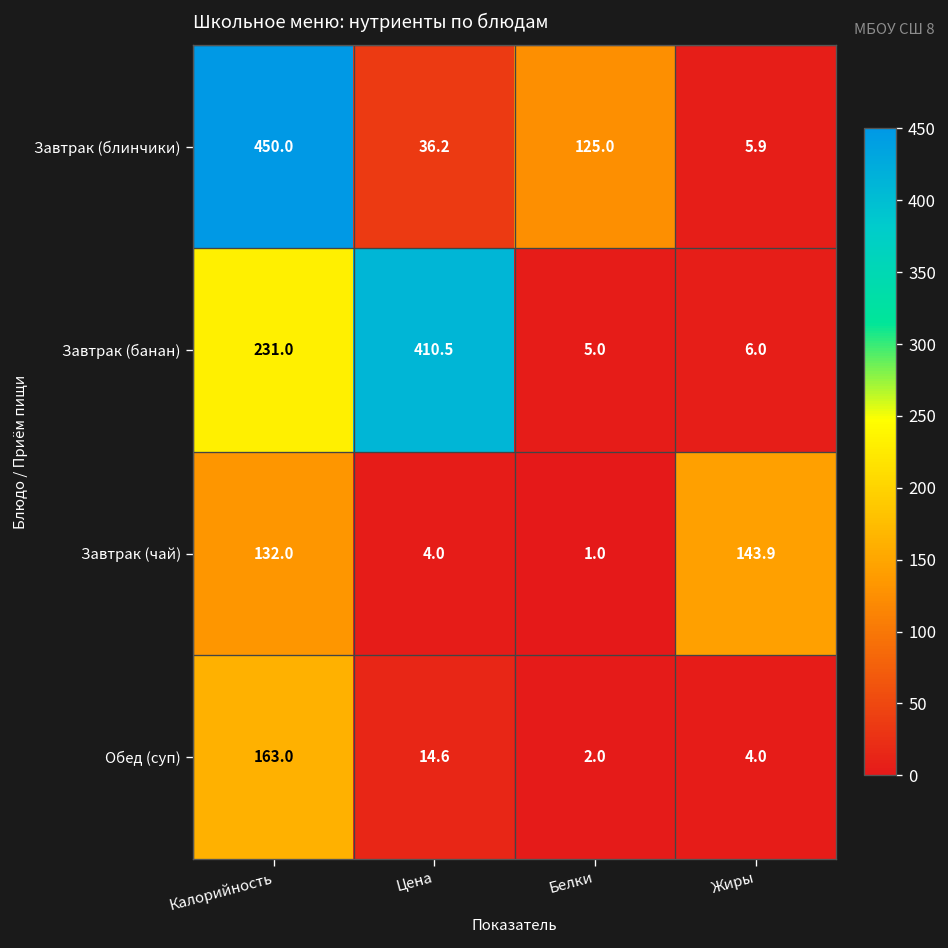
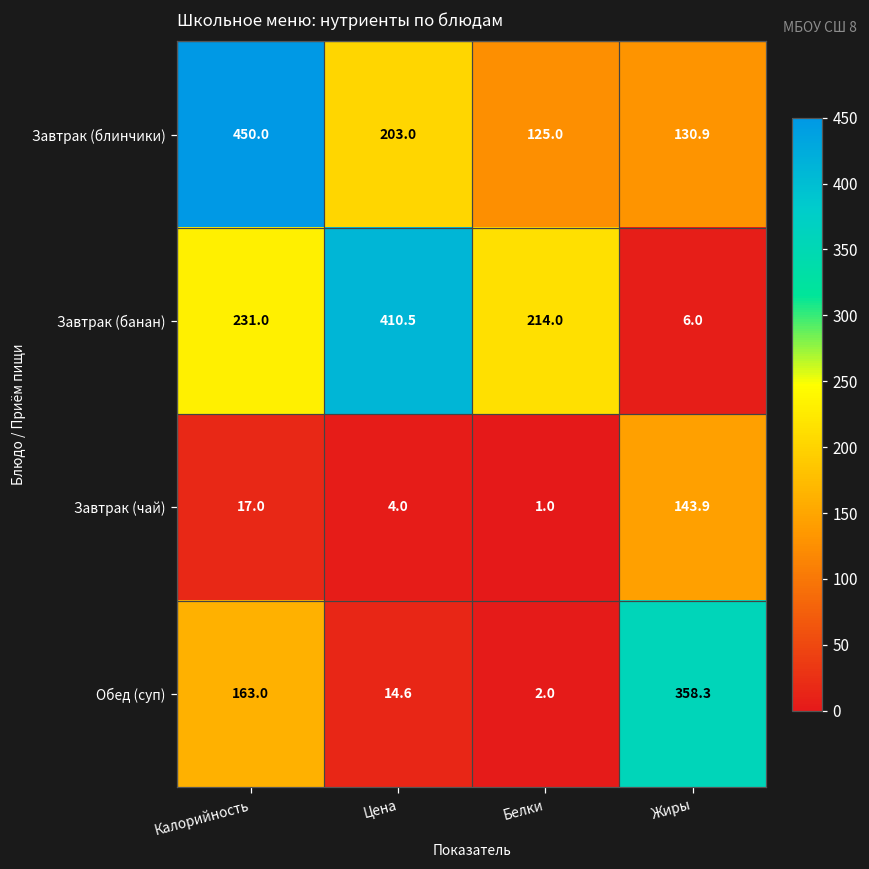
Завтрак (блинчики), Цена: 36.2 -> 203.0
Завтрак (блинчики), Жиры: 5.9 -> 130.9
Завтрак (банан), Белки: 5.0 -> 214.0
Завтрак (чай), Калорийность: 132.0 -> 17.0
Обед (суп), Жиры: 4.0 -> 358.3
